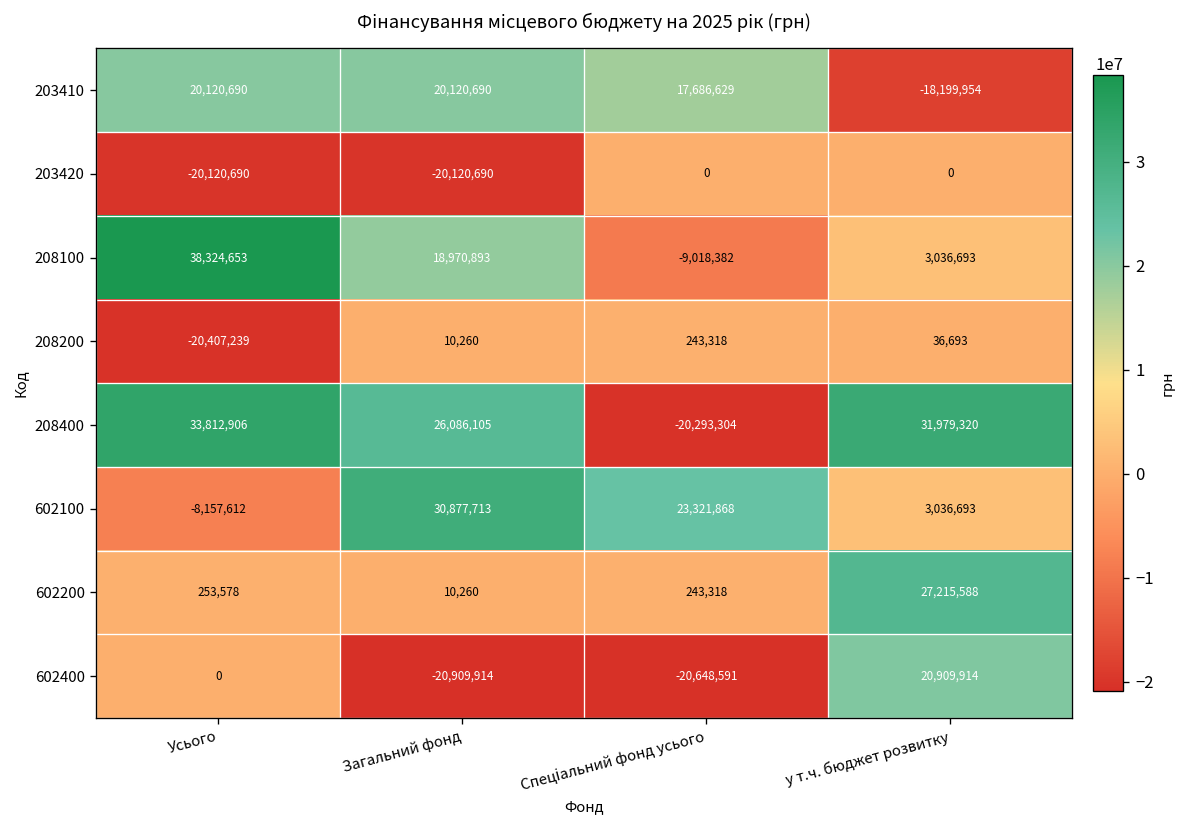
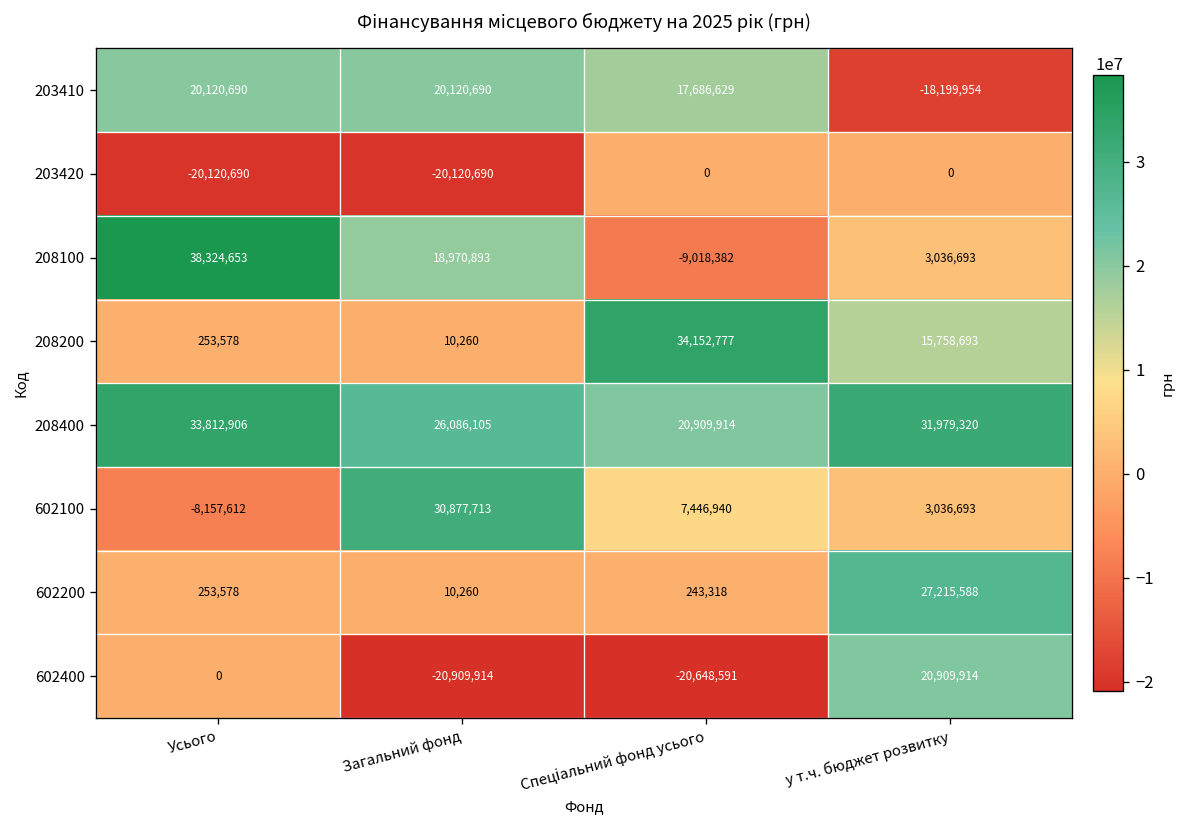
208200, Усього: -20,407,239 -> 253,578
208200, Спеціальний фонд усього: 243,318 -> 34,152,777
208200, у т.ч. бюджет розвитку: 36,693 -> 15,758,693
208400, Спеціальний фонд усього: -20,293,304 -> 20,909,914
602100, Спеціальний фонд усього: 23,321,868 -> 7,446,940
